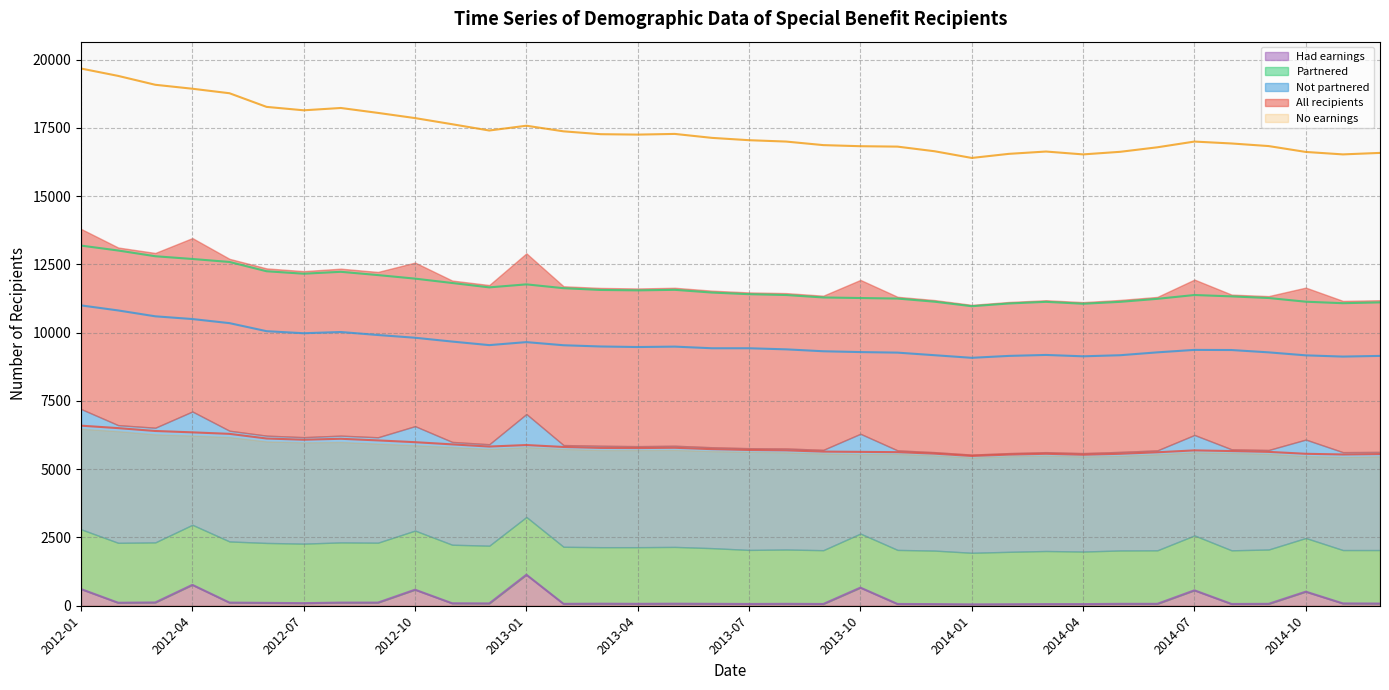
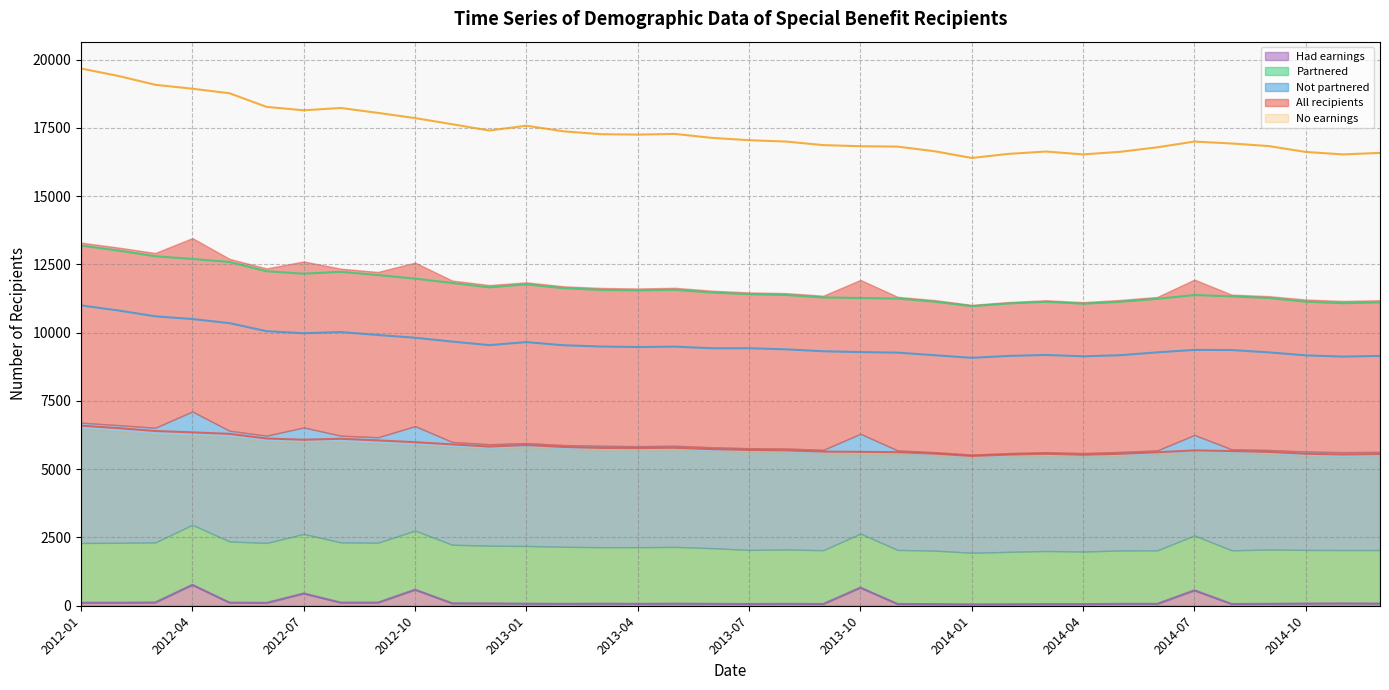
Had earnings, 2012-01: 600 -> 100
Had earnings, 2012-07: 100 -> 500
Had earnings, 2013-01: 1100 -> 100
Had earnings, 2014-10: 500 -> 100
